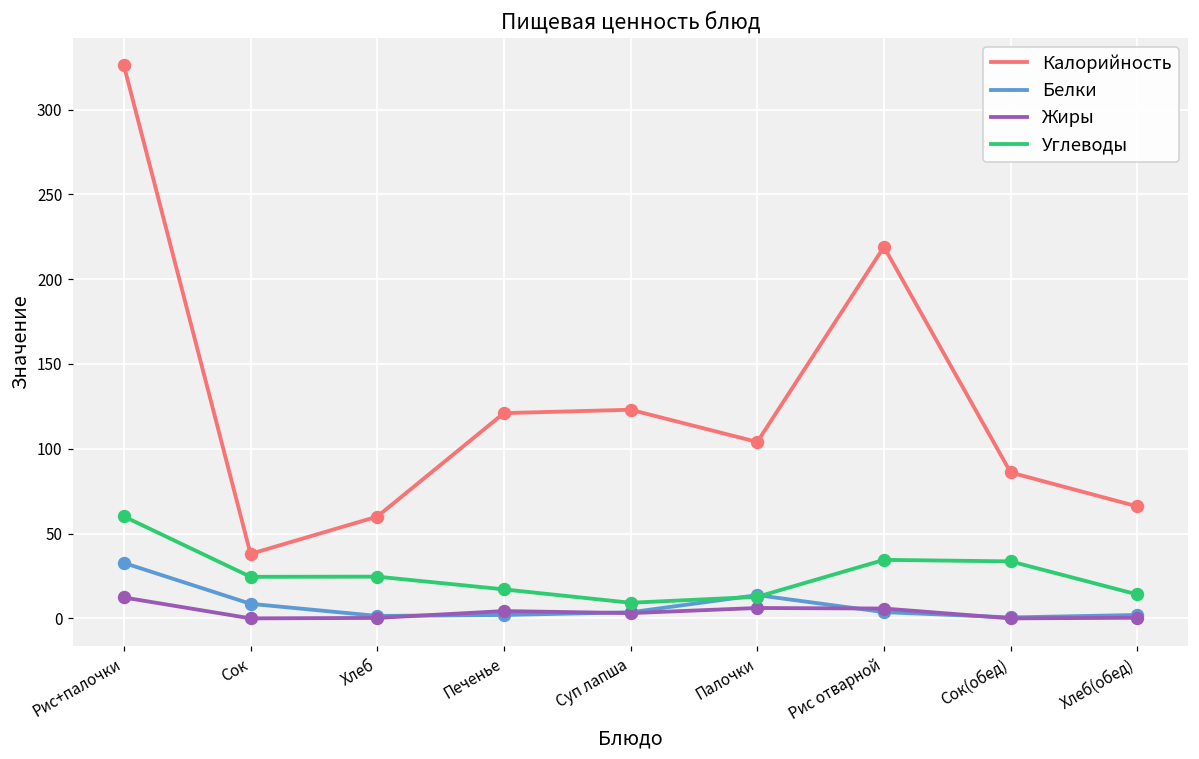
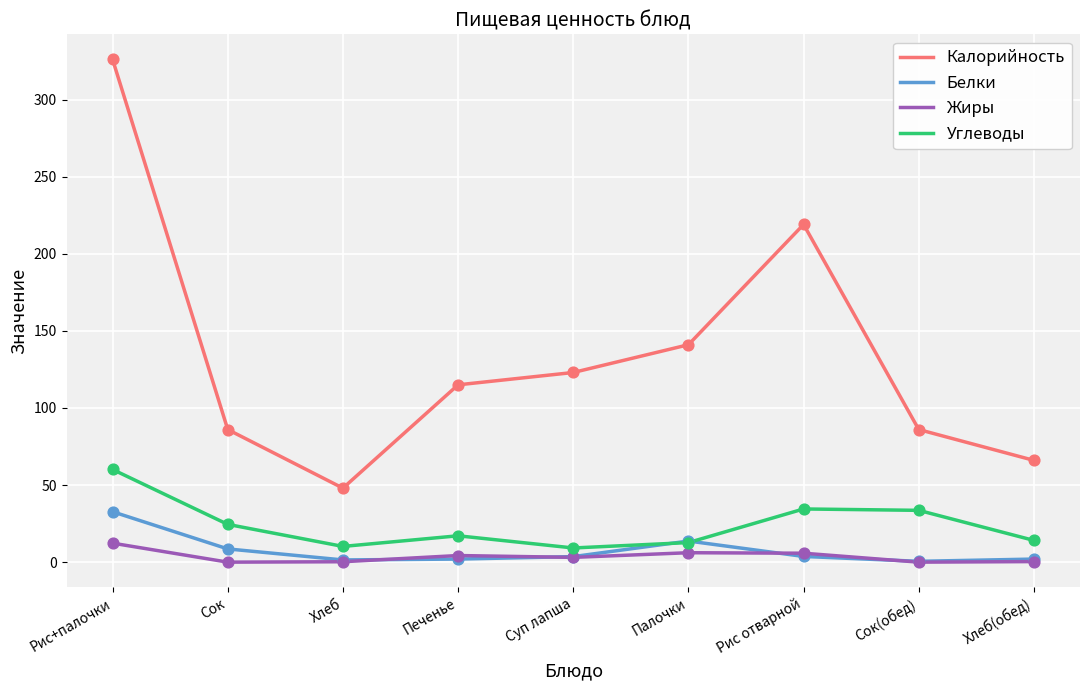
Калорийность, Сок: 38 -> 86
Калорийность, Хлеб: 60 -> 48
Углеводы, Хлеб: 25 -> 10
Калорийность, Печенье: 121 -> 115
Калорийность, Палочки: 104 -> 141
